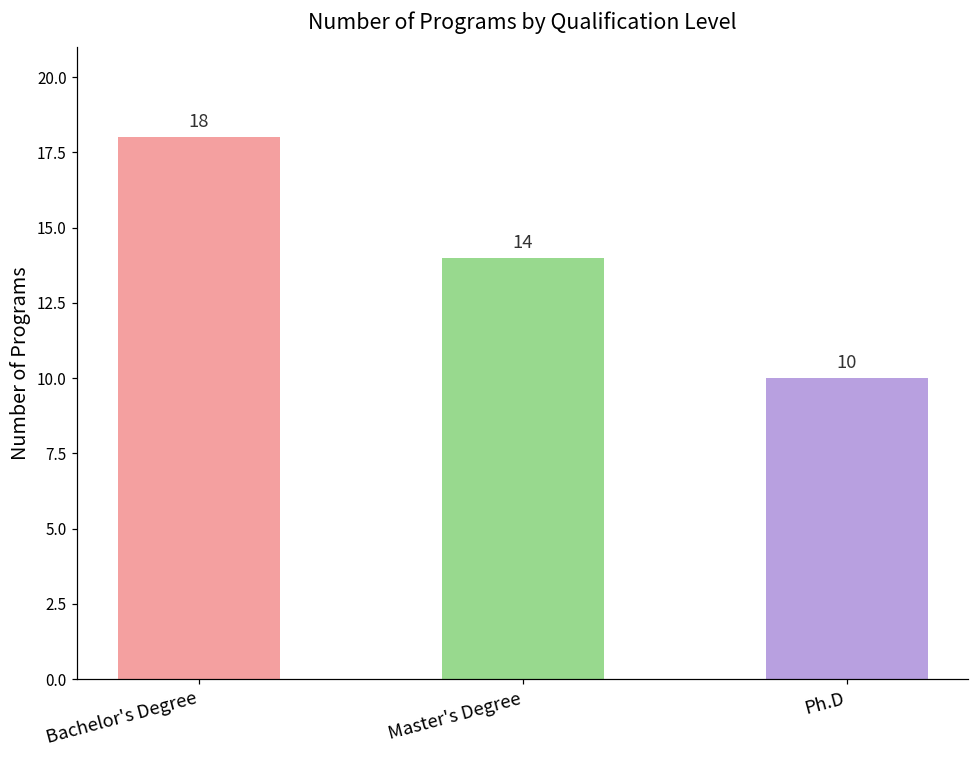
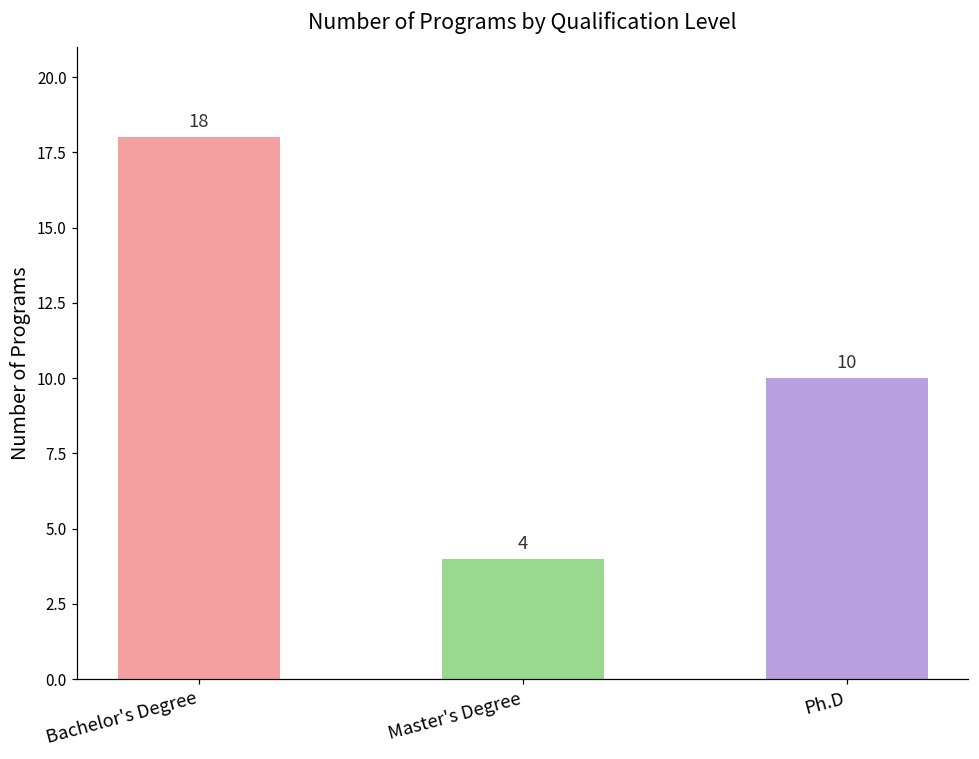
Master's Degree: 14 -> 4
